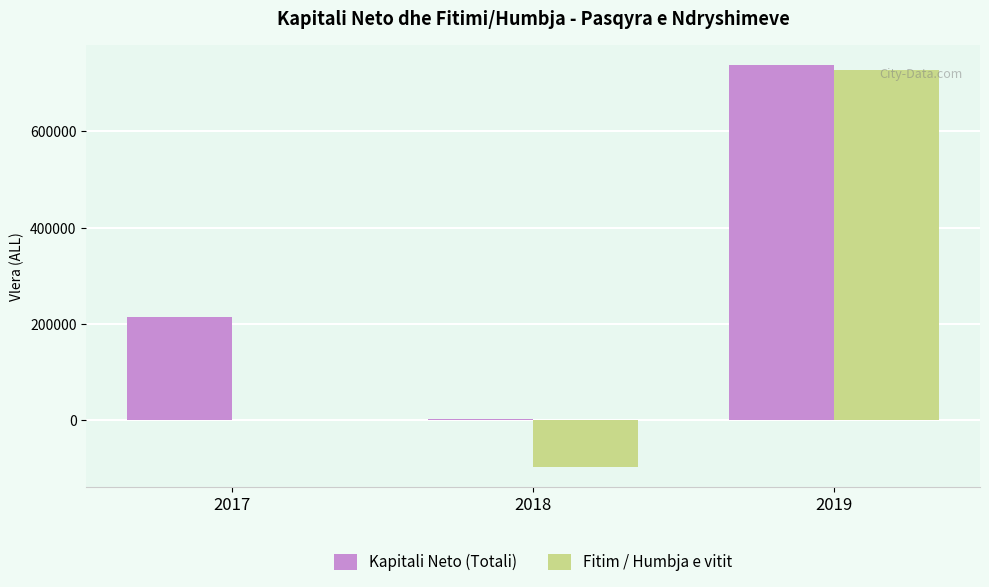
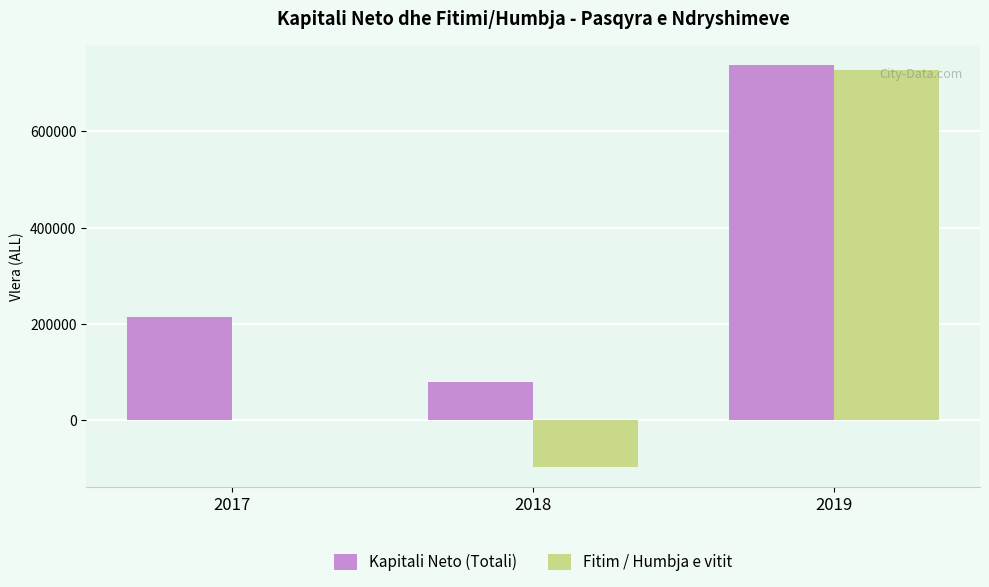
Kapitali Neto (Totali), 2018: 0 -> 80000
